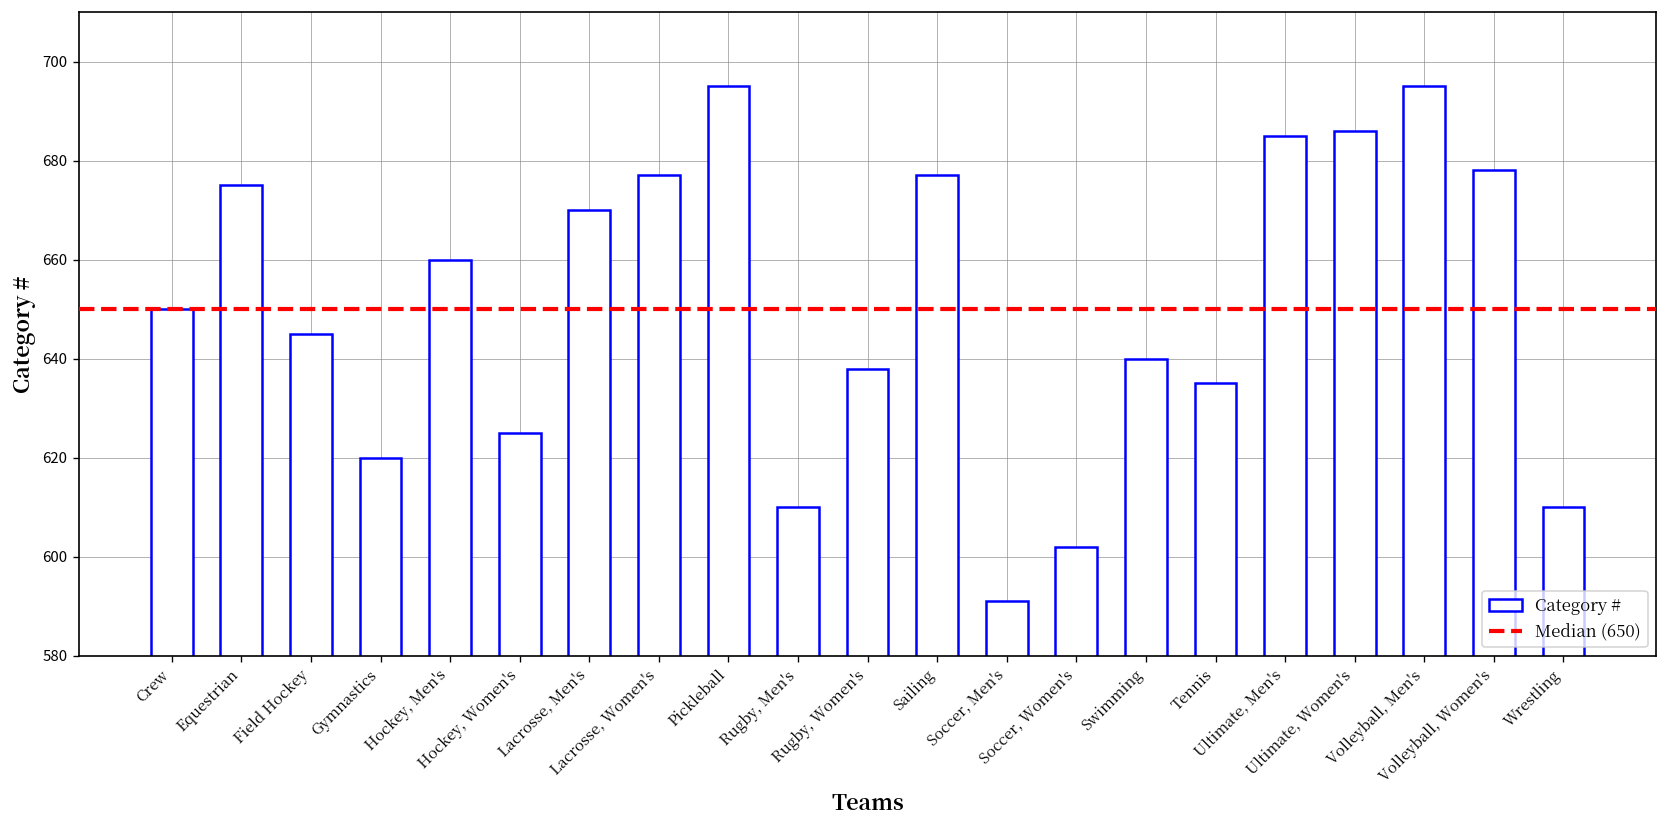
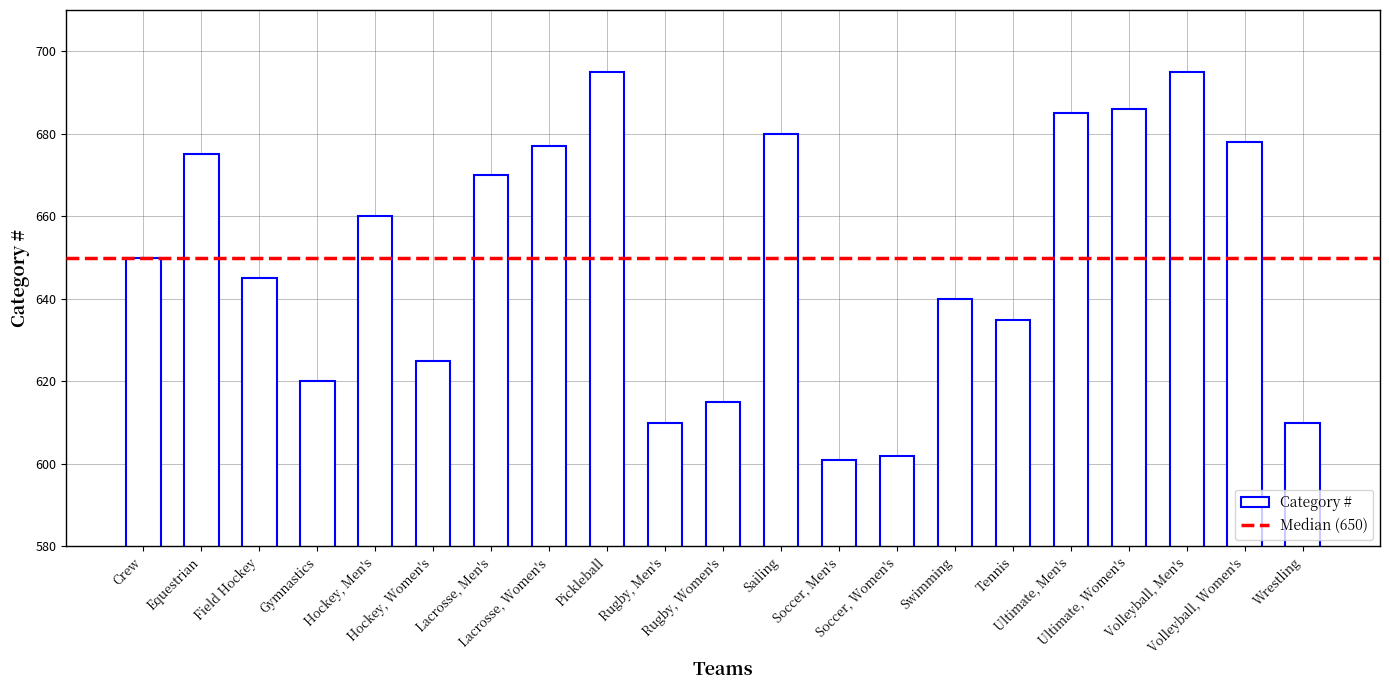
Rugby, Women's: 638 -> 615
Sailing: 677 -> 680
Soccer, Men's: 591 -> 601
